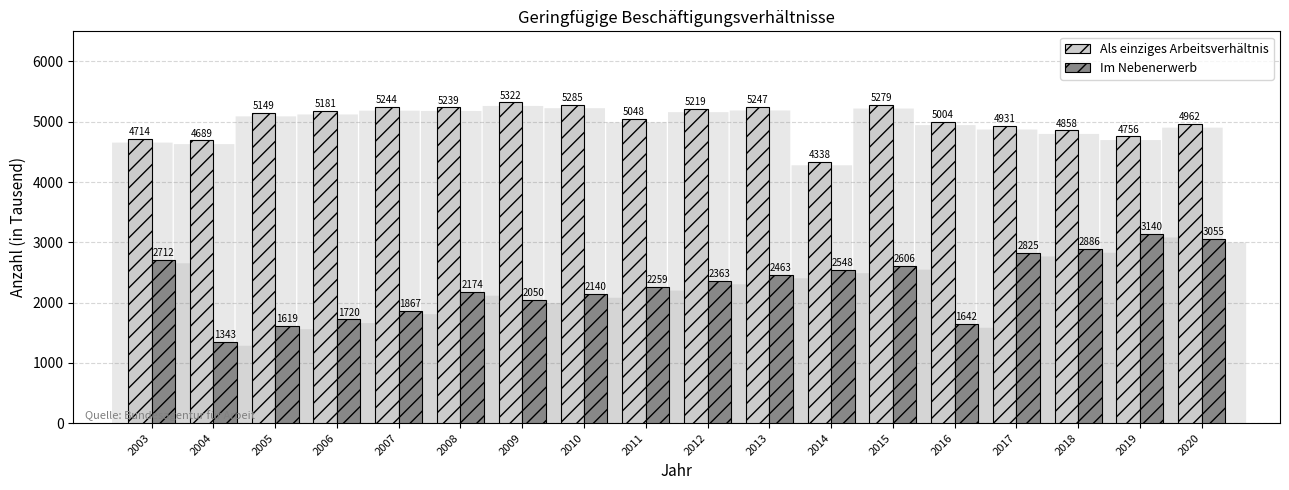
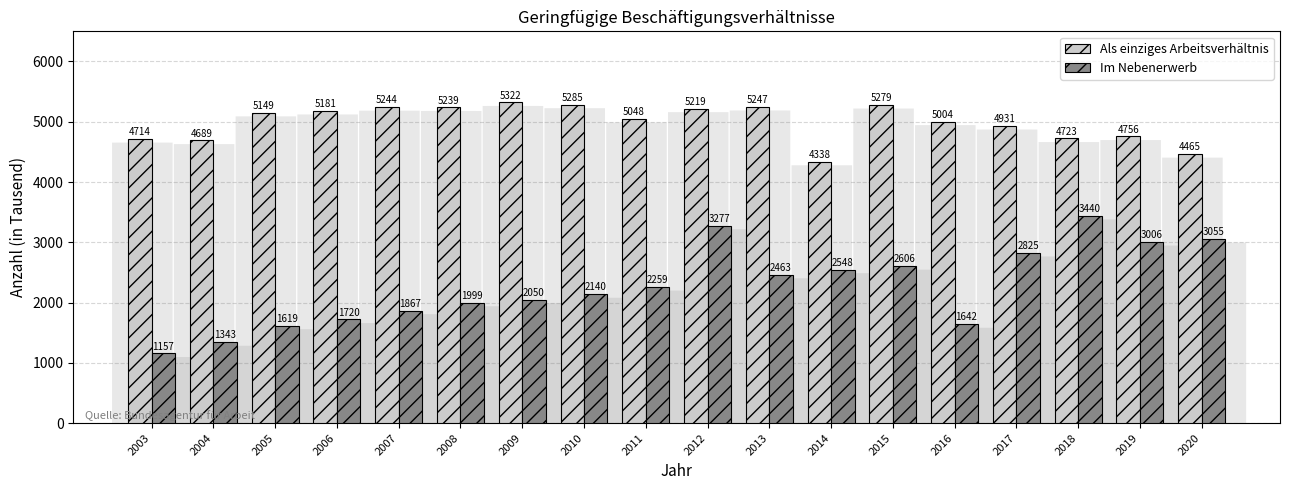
Im Nebenerwerb, 2003: 2712 -> 1157
Im Nebenerwerb, 2008: 2174 -> 1999
Im Nebenerwerb, 2012: 2363 -> 3277
Als einziges Arbeitsverhältnis, 2018: 4858 -> 4723
Im Nebenerwerb, 2018: 2886 -> 3440
Im Nebenerwerb, 2019: 3140 -> 3006
Als einziges Arbeitsverhältnis, 2020: 4962 -> 4465
